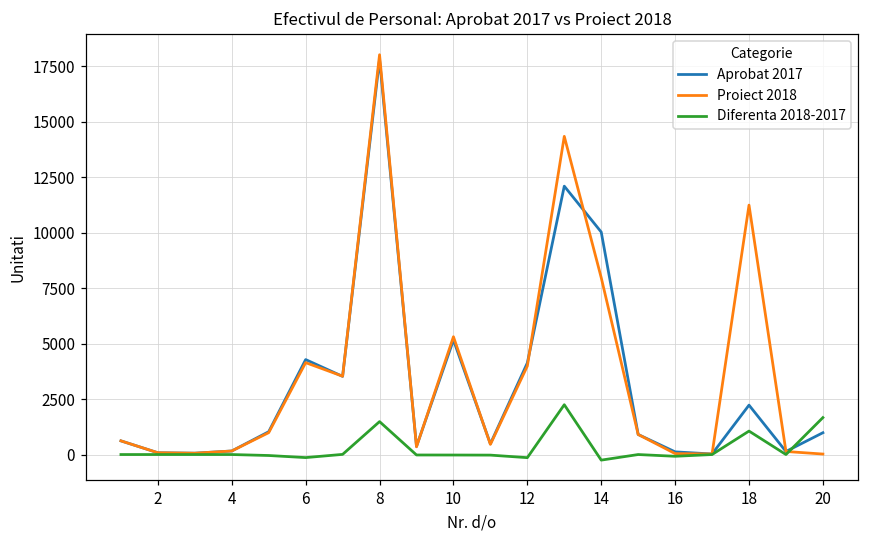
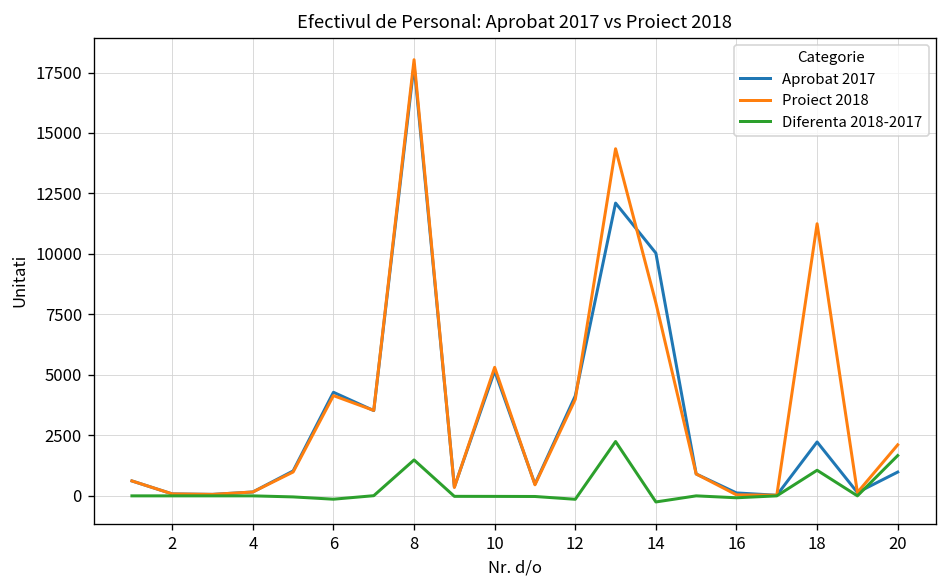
Proiect 2018, 20: 0 -> 2100
